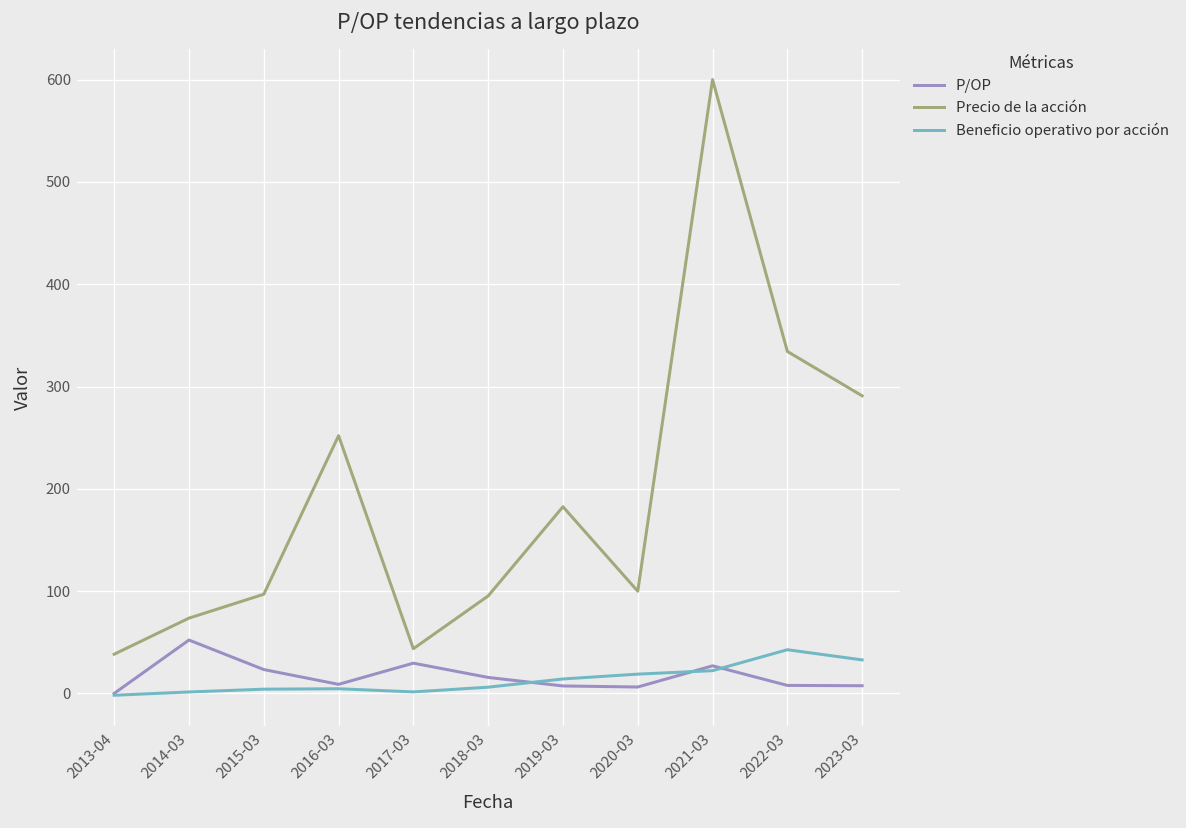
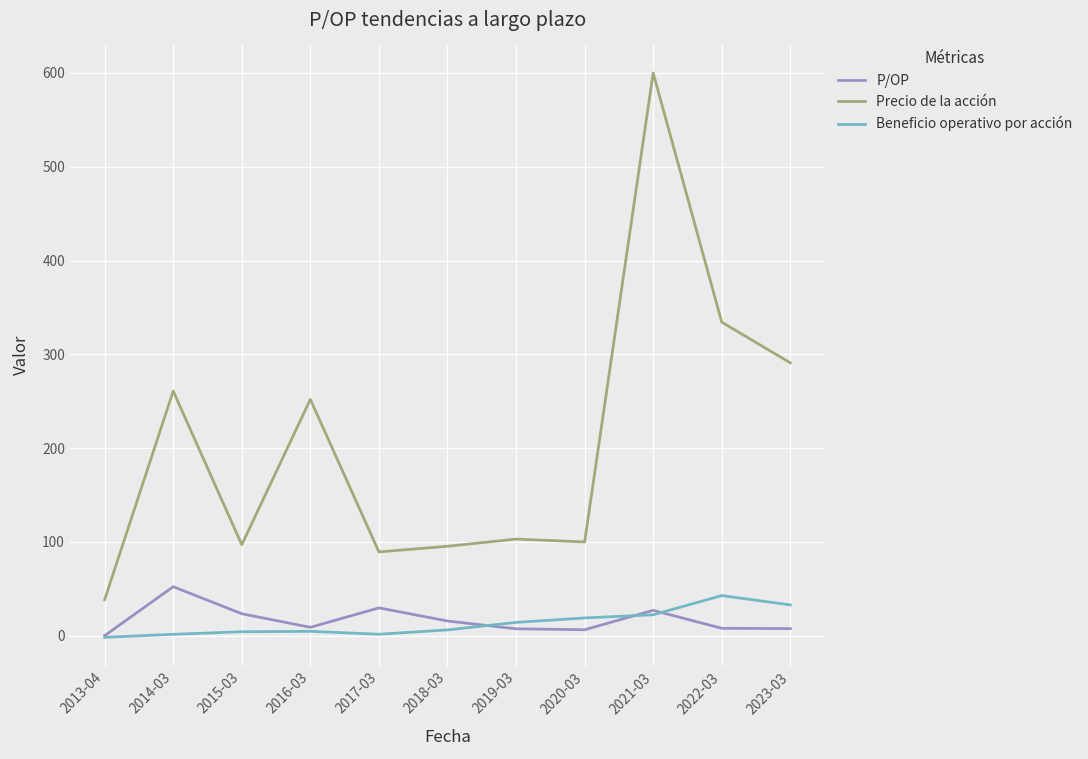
Precio de la acción, 2014-03: 70 -> 260
Precio de la acción, 2017-03: 40 -> 90
Precio de la acción, 2019-03: 180 -> 100
